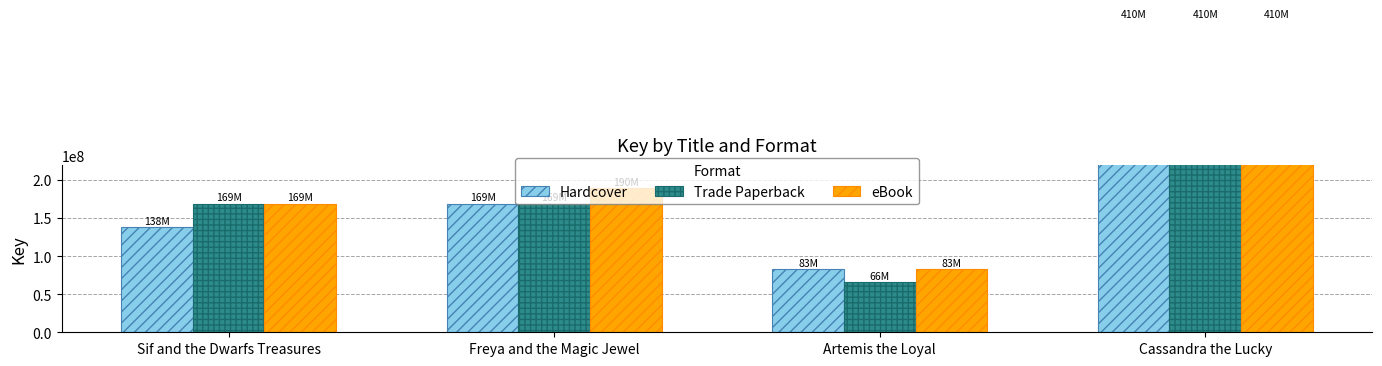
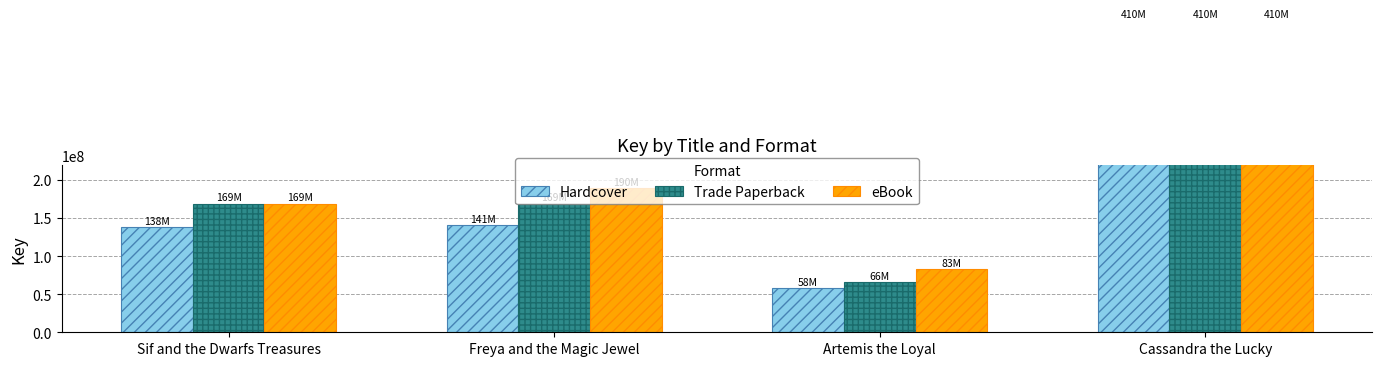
Hardcover, Freya and the Magic Jewel: 169M -> 141M
Hardcover, Artemis the Loyal: 83M -> 58M
